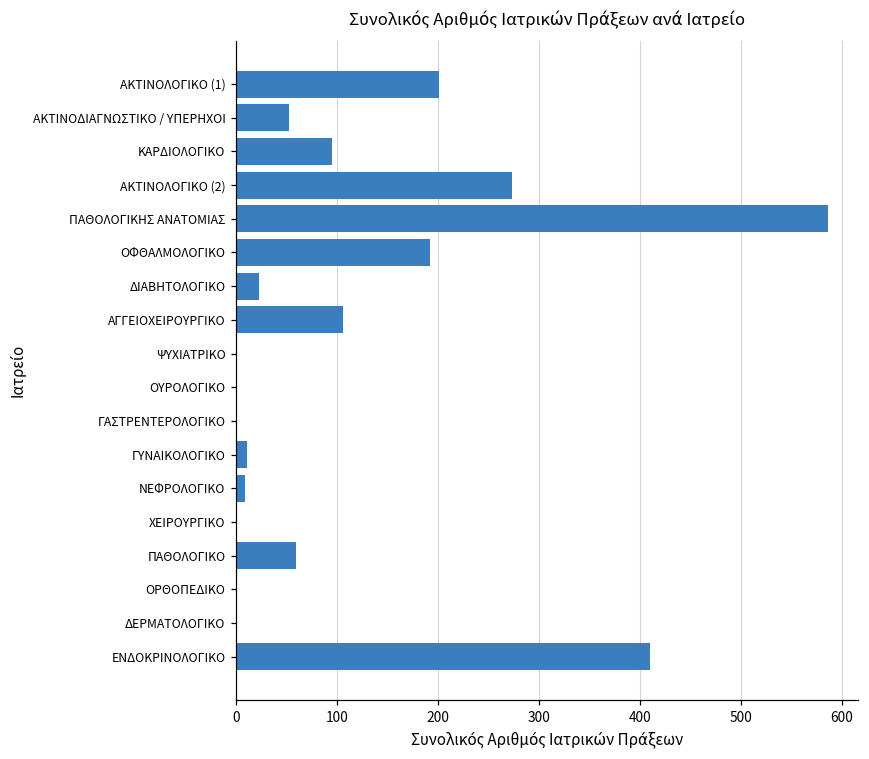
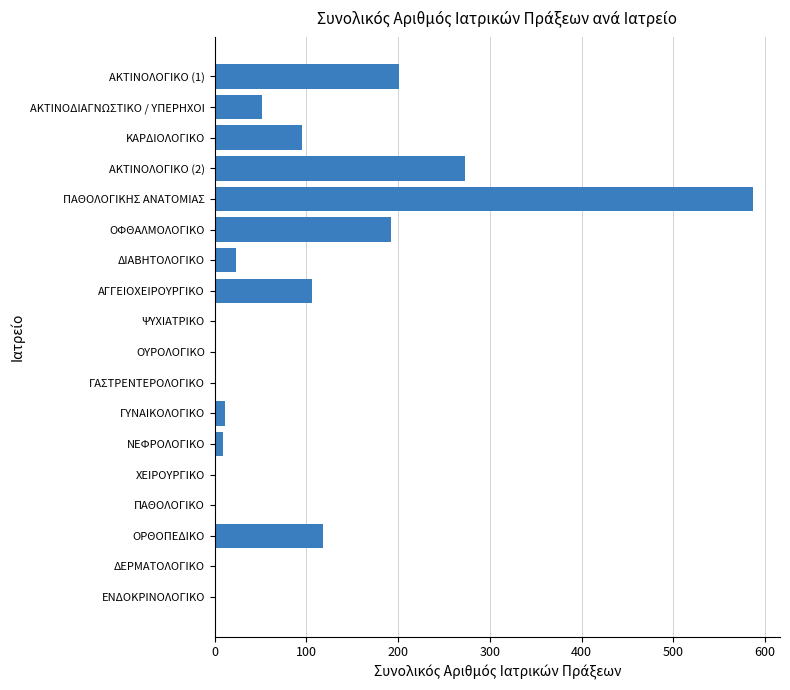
ΠΑΘΟΛΟΓΙΚΟ: 60 -> 0
ΟΡΘΟΠΕΔΙΚΟ: 0 -> 120
ΕΝΔΟΚΡΙΝΟΛΟΓΙΚΟ: 410 -> 0
